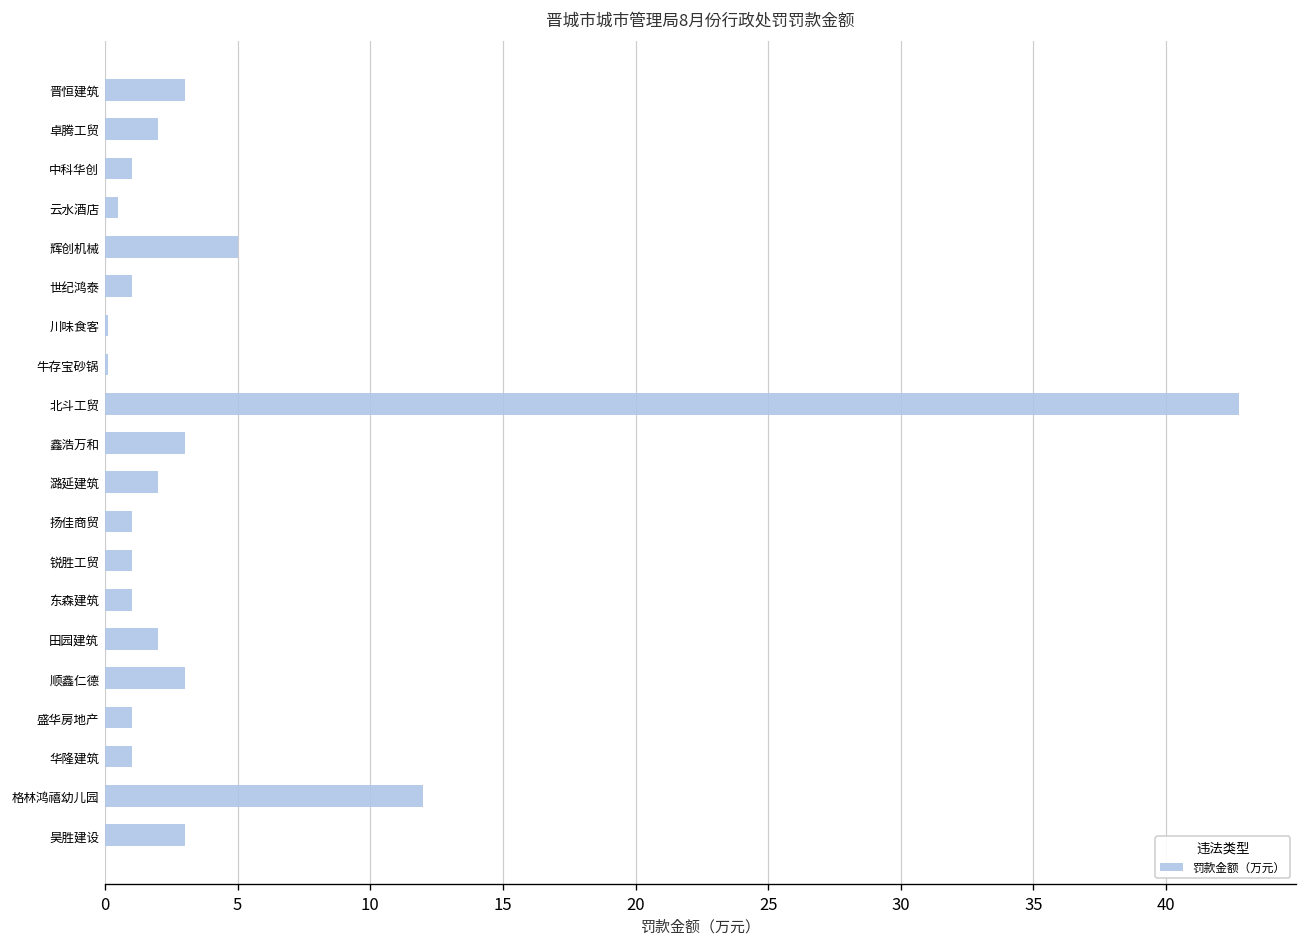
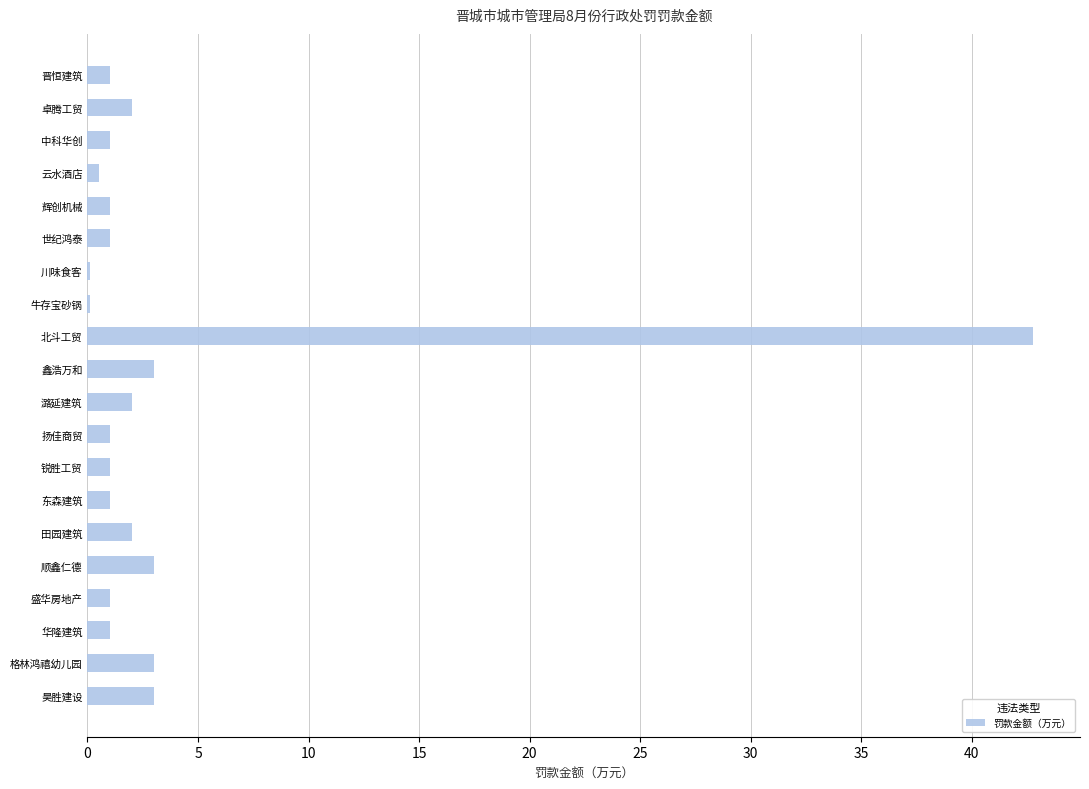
晋恒建筑: 3 -> 1
辉创机械: 5 -> 1
格林鸿禧幼儿园: 12 -> 3
